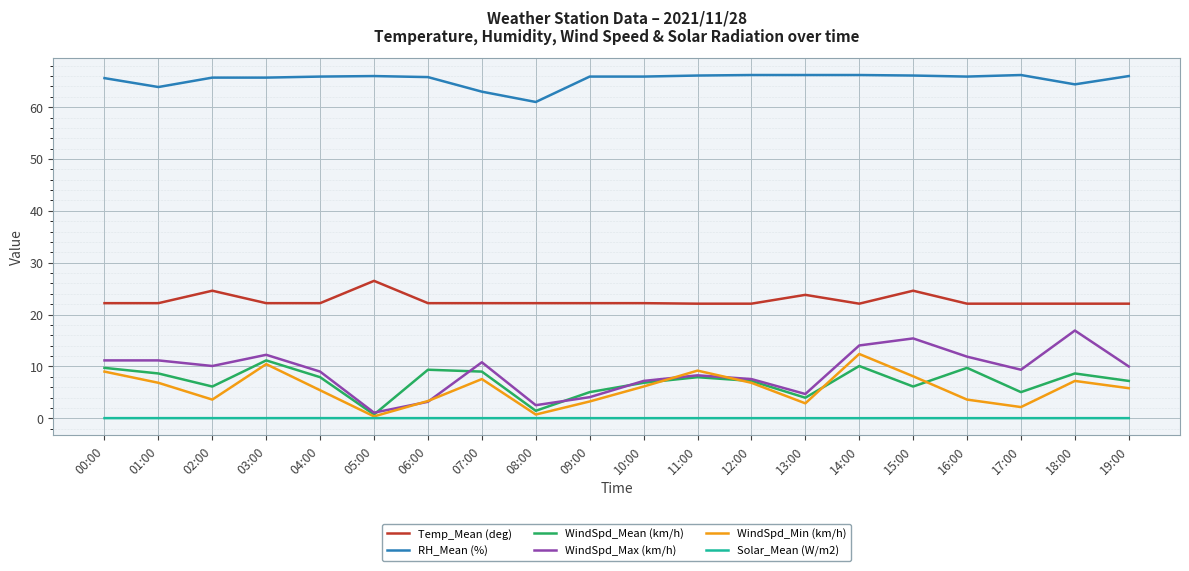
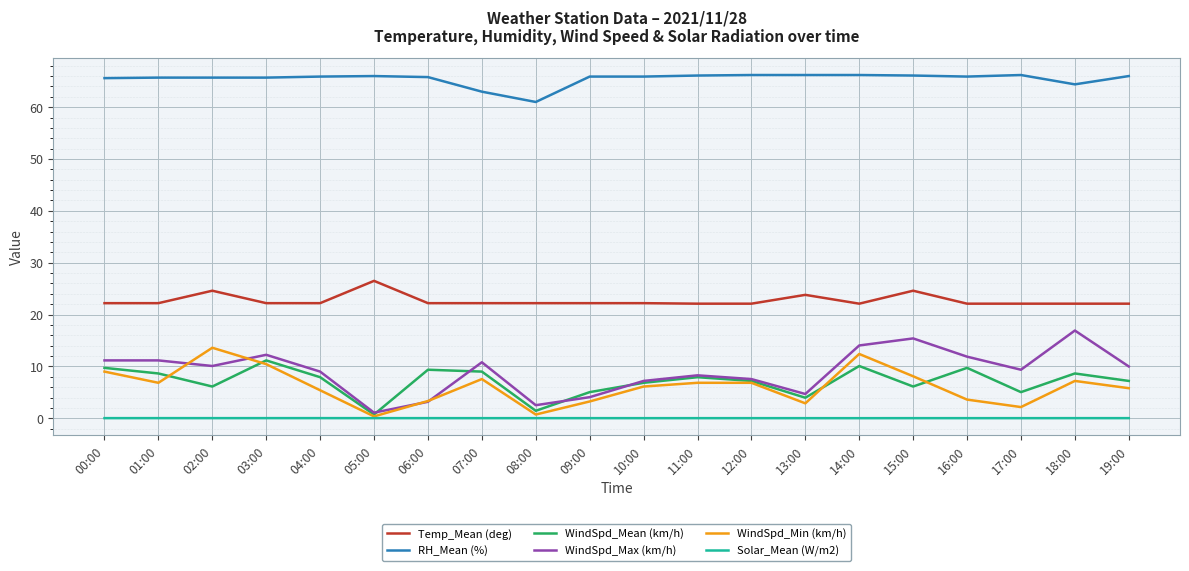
RH_Mean (%), 01:00: 64 -> 66
WindSpd_Min (km/h), 02:00: 4 -> 14
WindSpd_Min (km/h), 11:00: 9 -> 7
